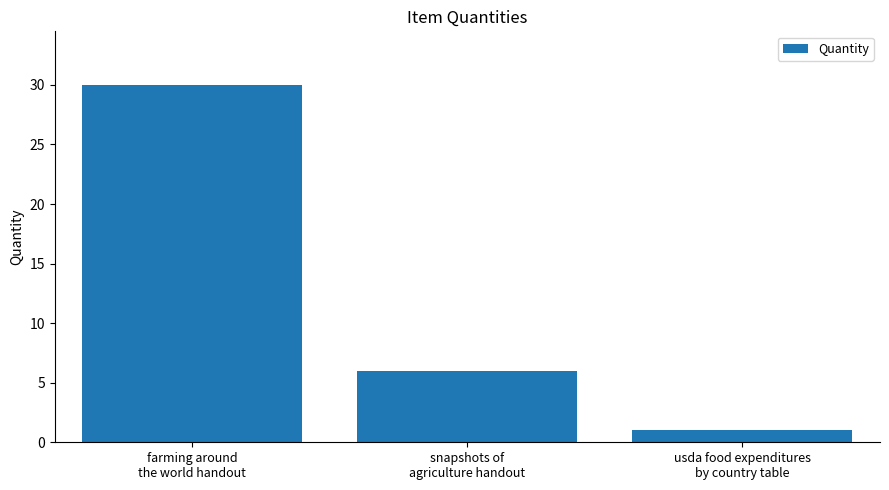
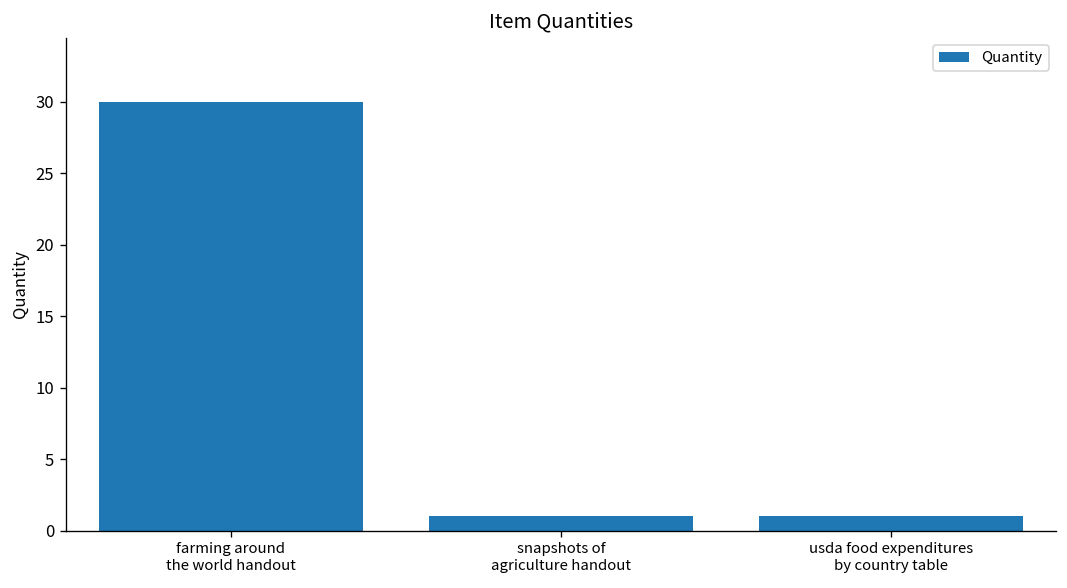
snapshots of agriculture handout: 6 -> 1
